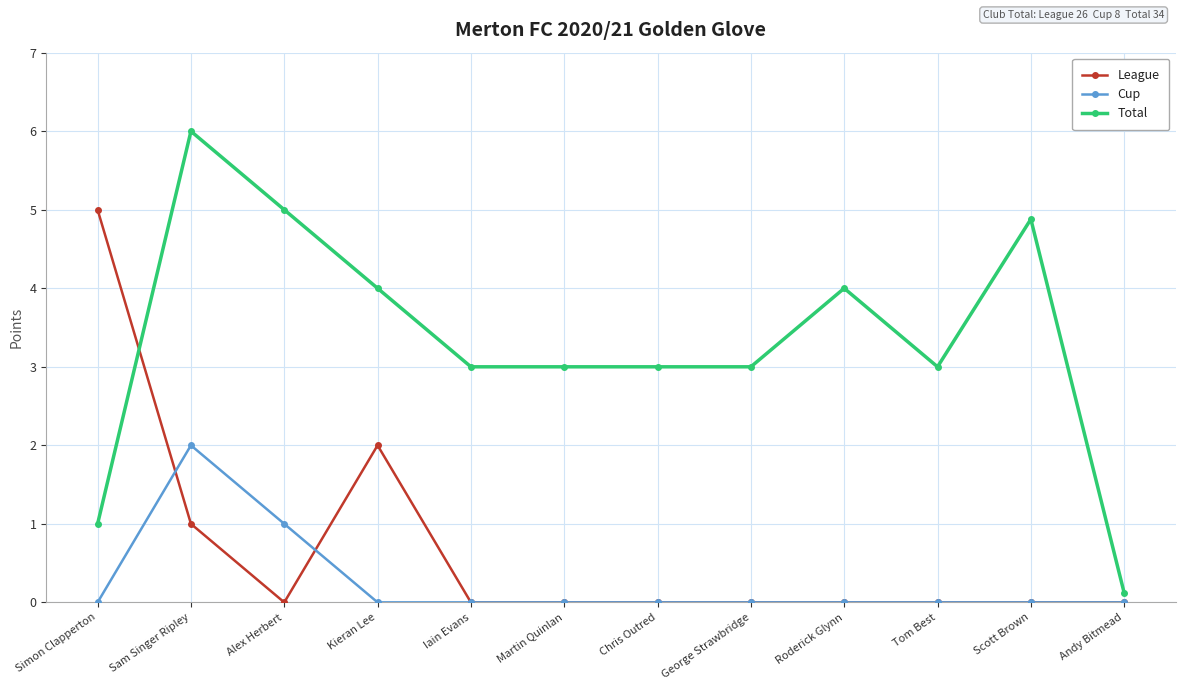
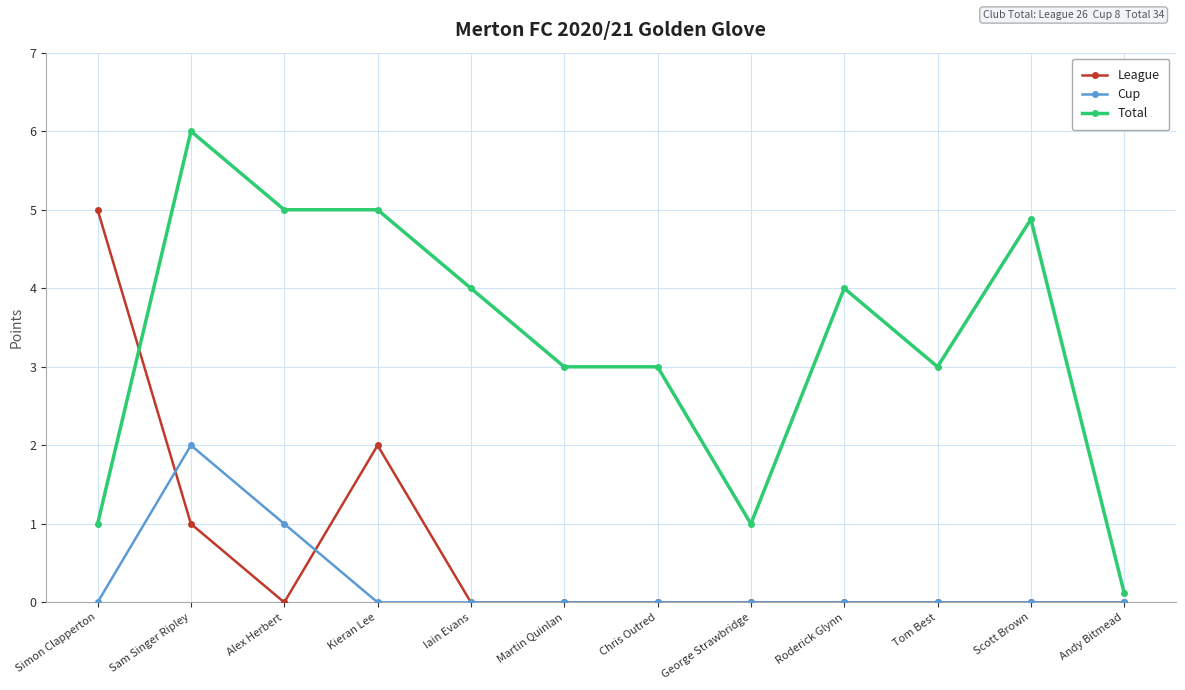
Total, Kieran Lee: 4 -> 5
Total, Iain Evans: 3 -> 4
Total, George Strawbridge: 3 -> 1
